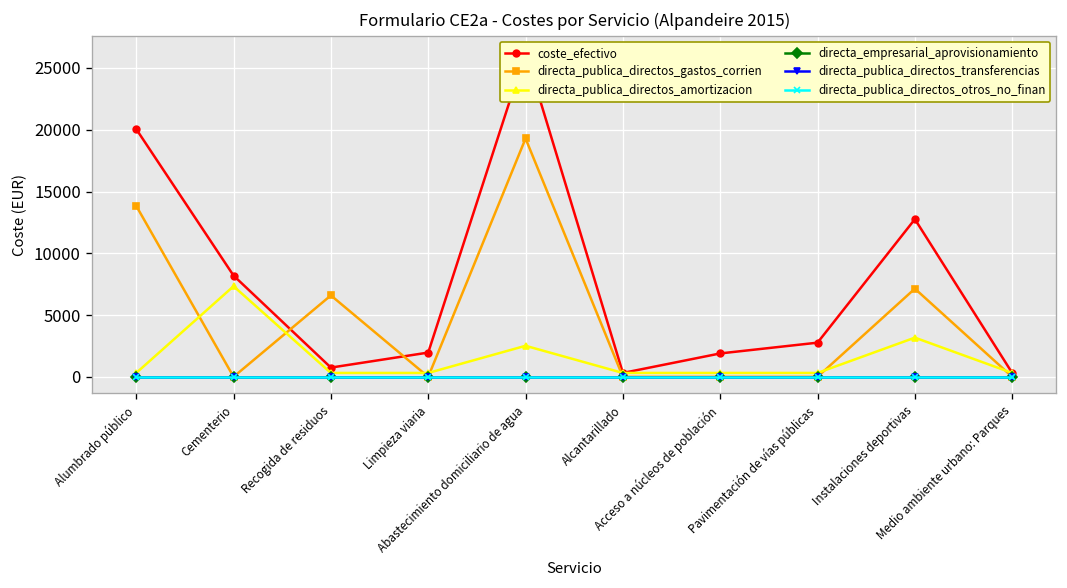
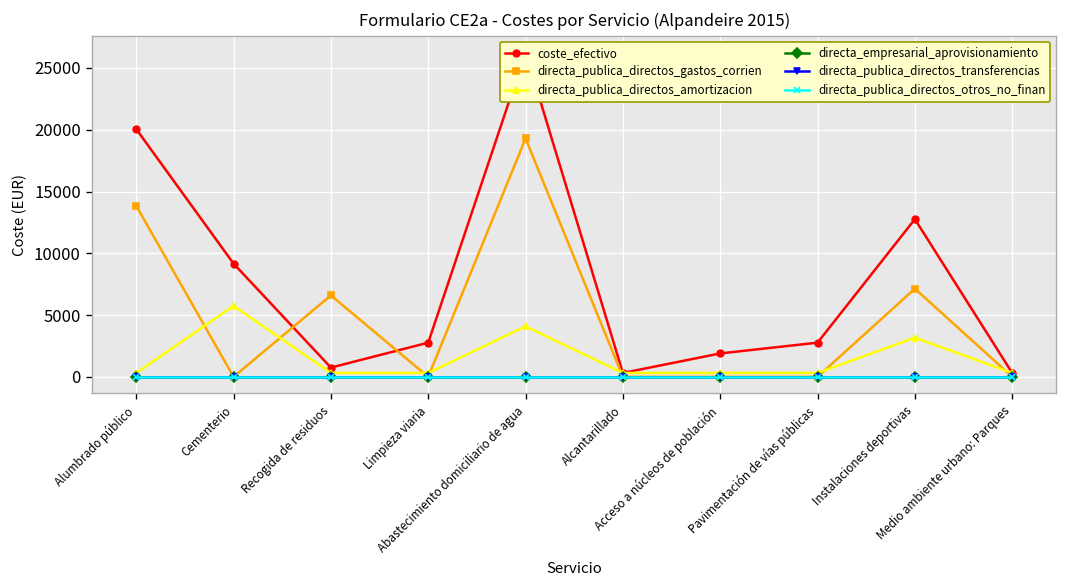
coste_efectivo, Cementerio: 8200 -> 9200
directa_publica_directos_amortizacion, Cementerio: 7300 -> 5700
coste_efectivo, Limpieza viaria: 2000 -> 2800
directa_publica_directos_amortizacion, Abastecimiento domiciliario de agua: 2500 -> 4100
